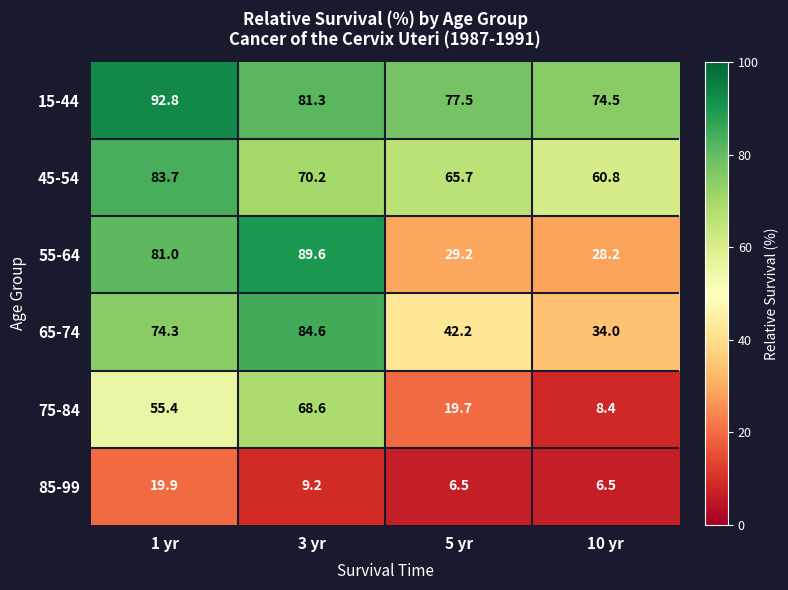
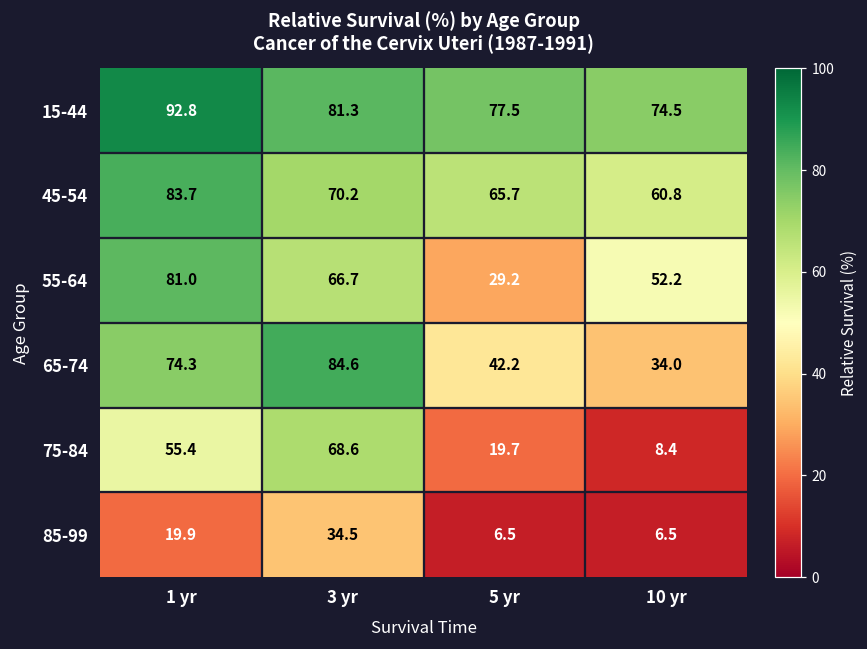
55-64, 3 yr: 89.6 -> 66.7
55-64, 10 yr: 28.2 -> 52.2
85-99, 3 yr: 9.2 -> 34.5
